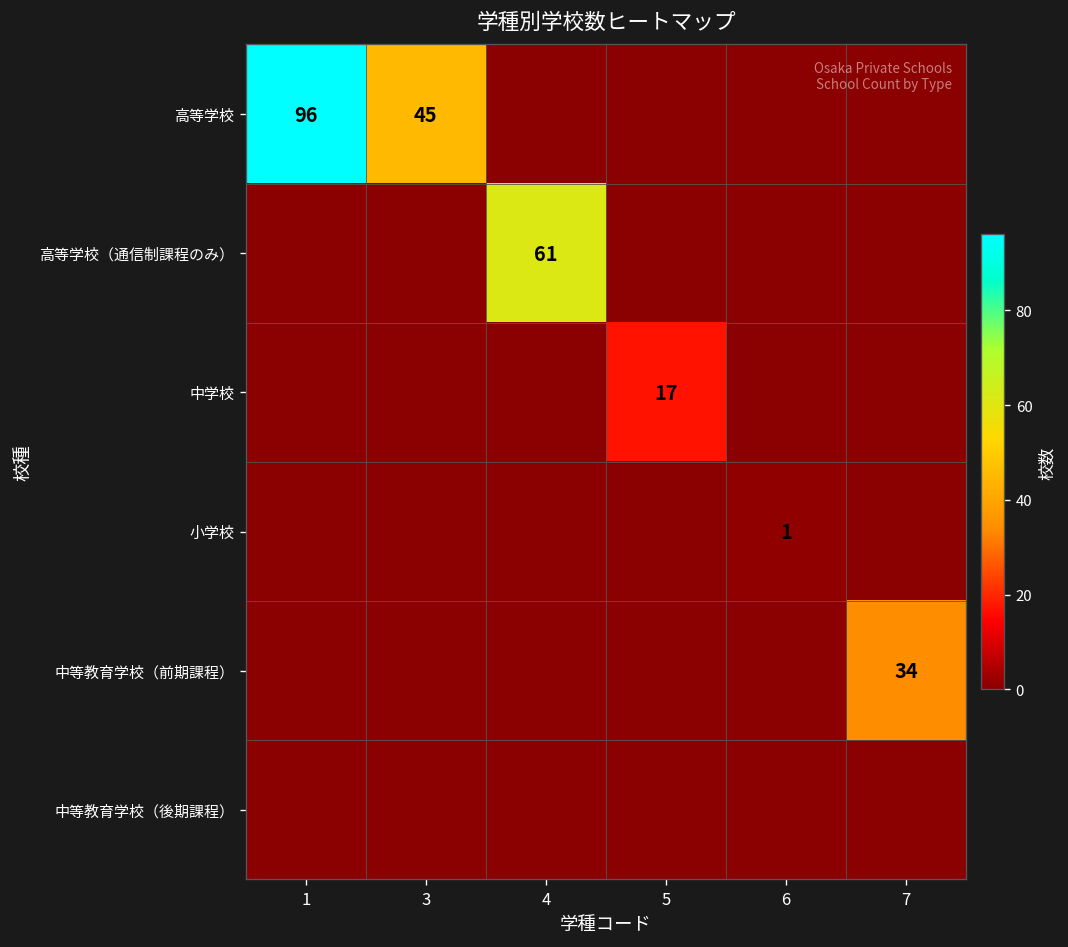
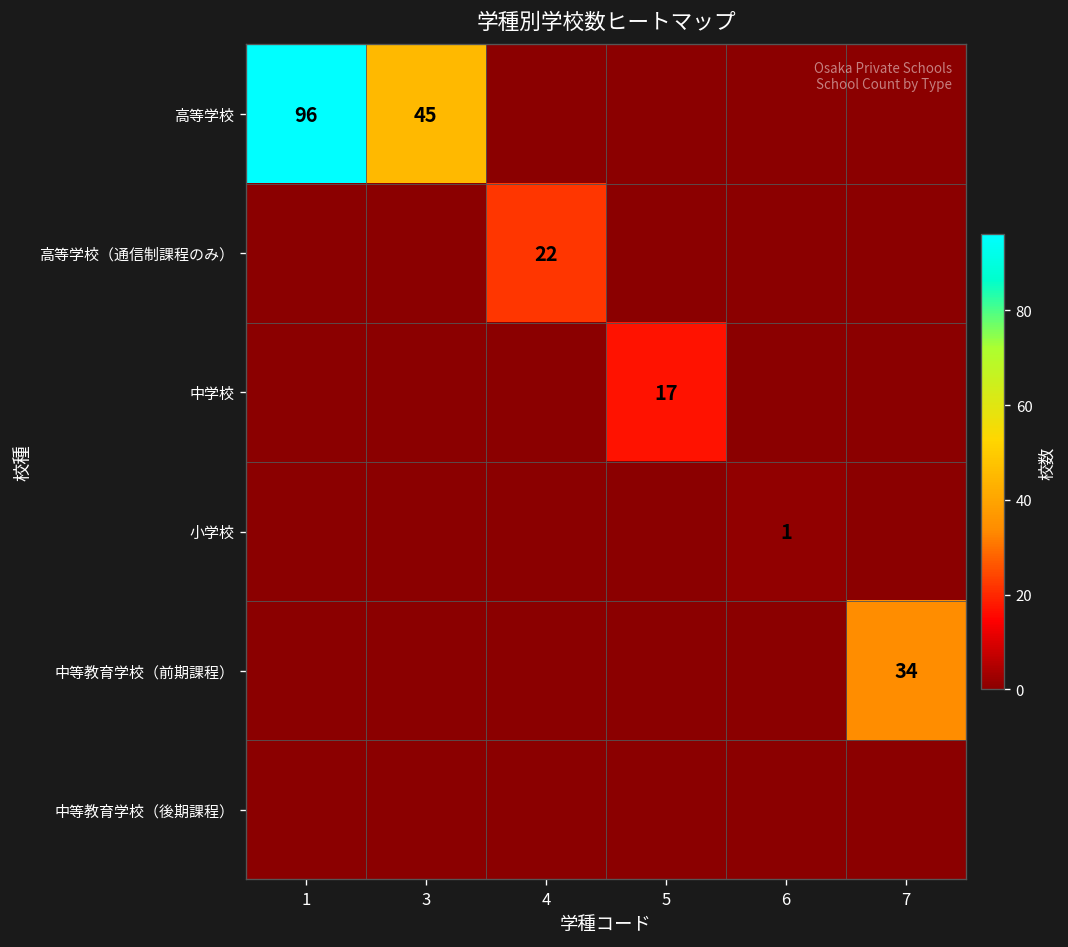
高等学校（通信制課程のみ）, 4: 61 -> 22
